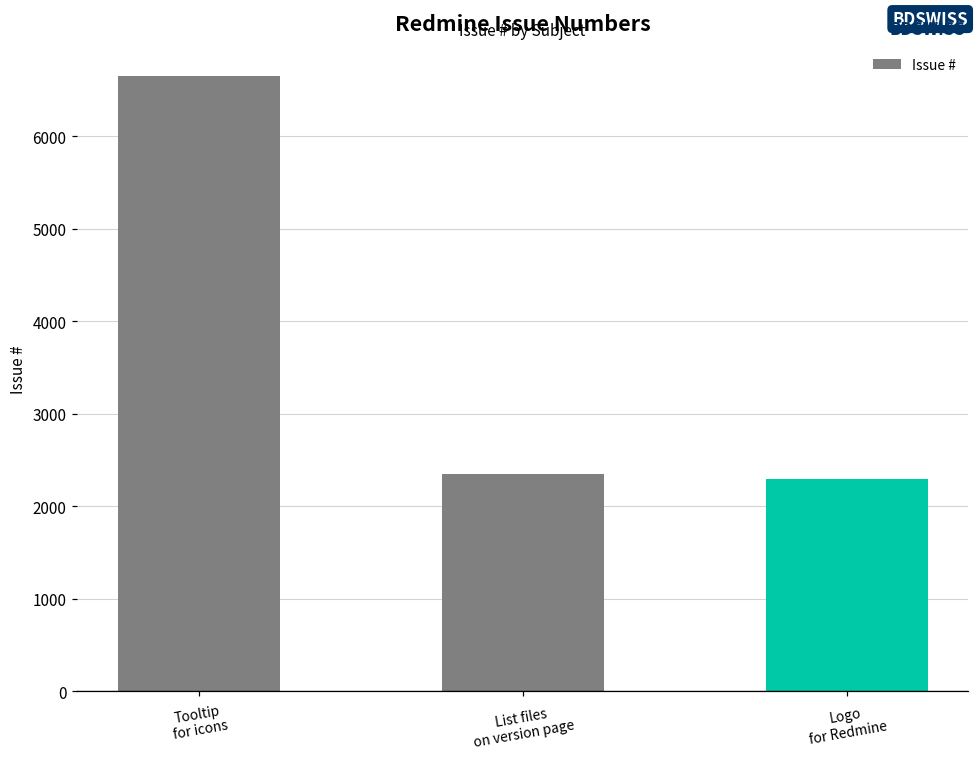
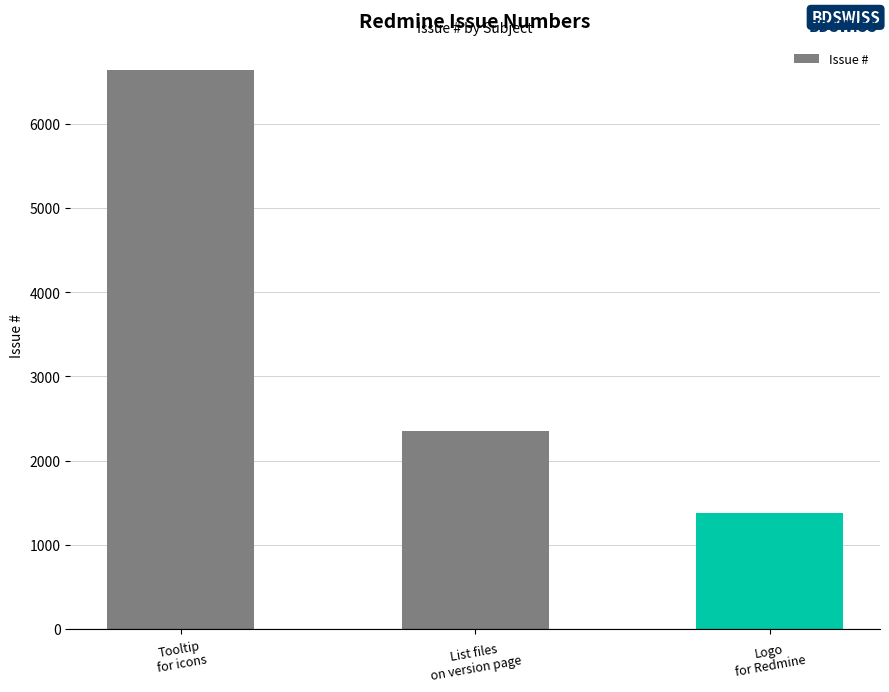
Logo for Redmine: 2300 -> 1400
